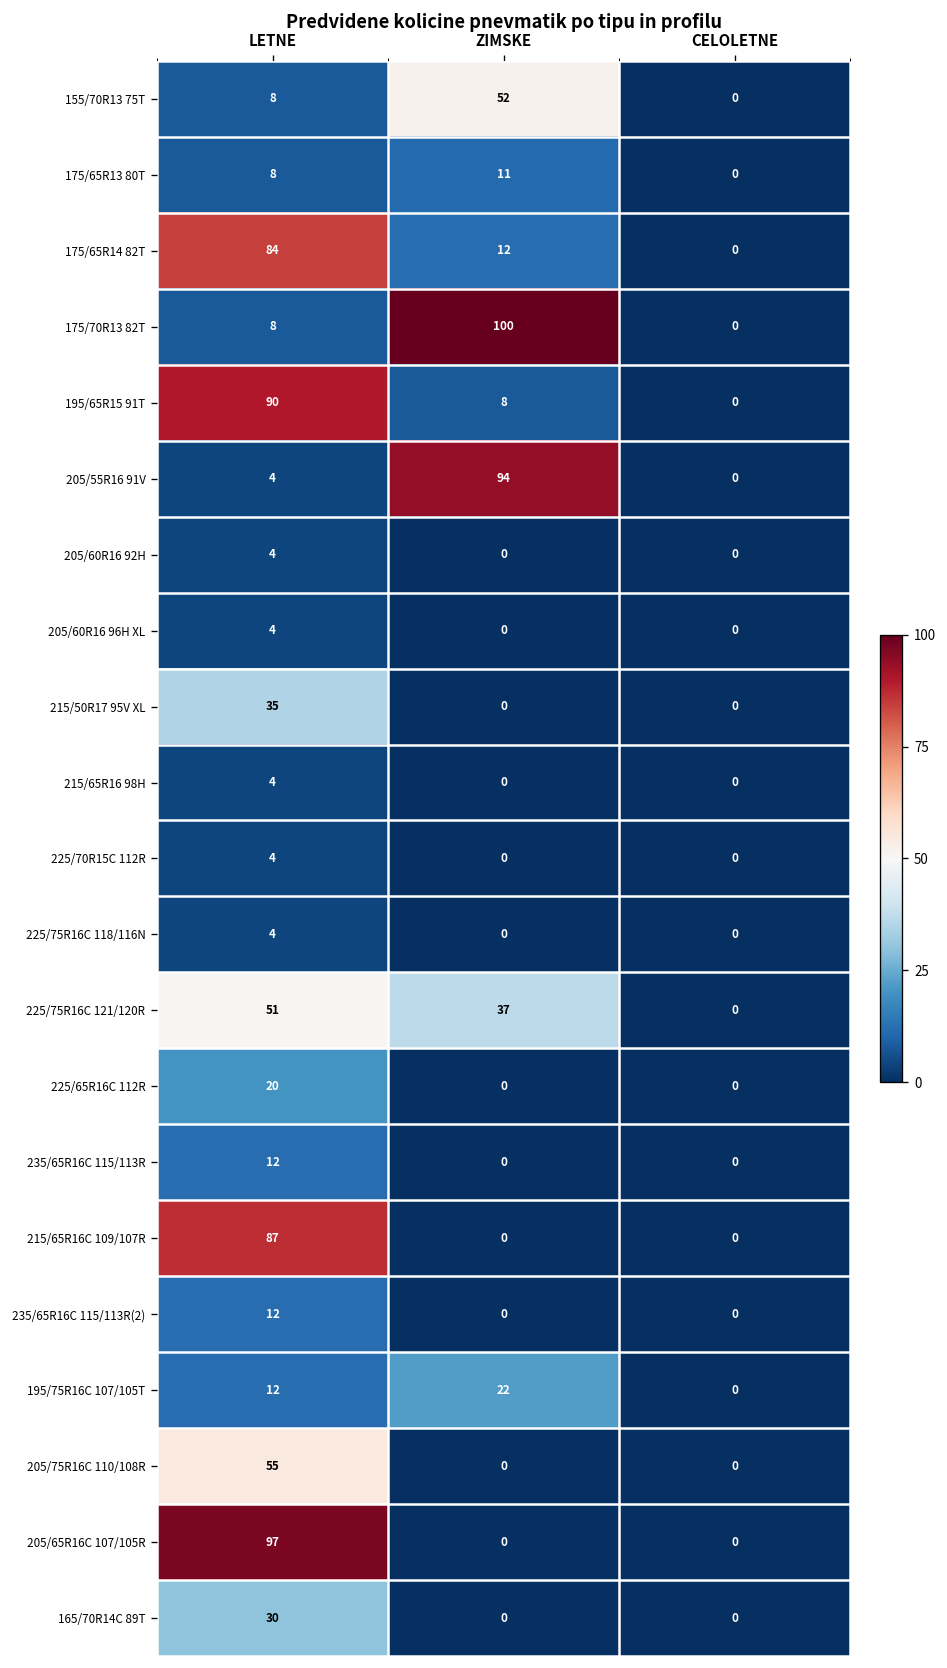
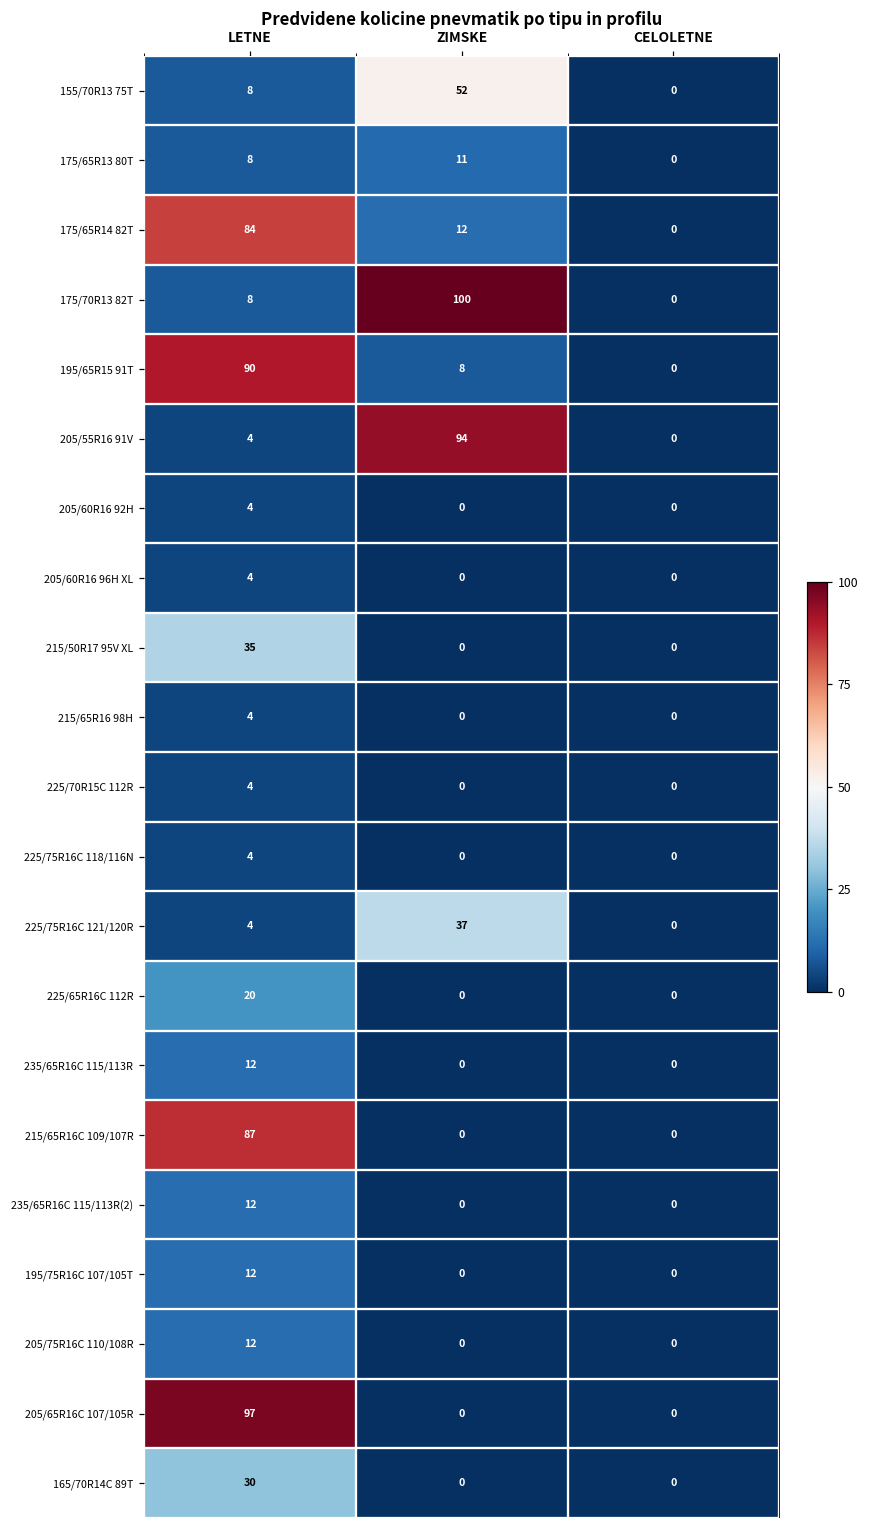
225/75R16C 121/120R, LETNE: 51 -> 4
195/75R16C 107/105T, ZIMSKE: 22 -> 0
205/75R16C 110/108R, LETNE: 55 -> 12
